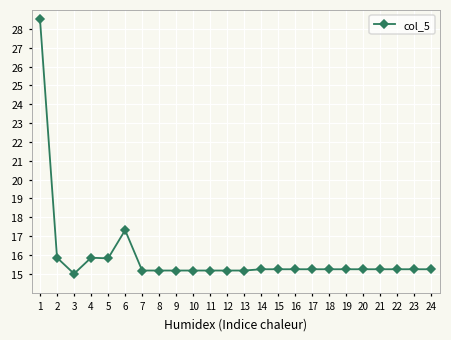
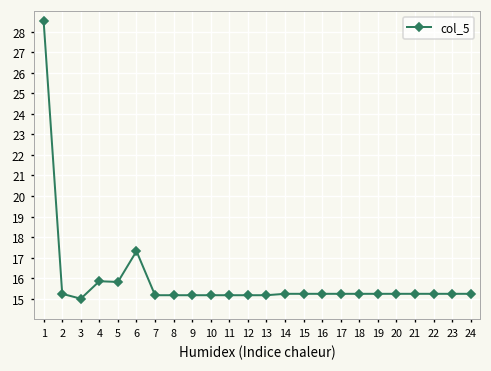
2: 15.9 -> 15.2
